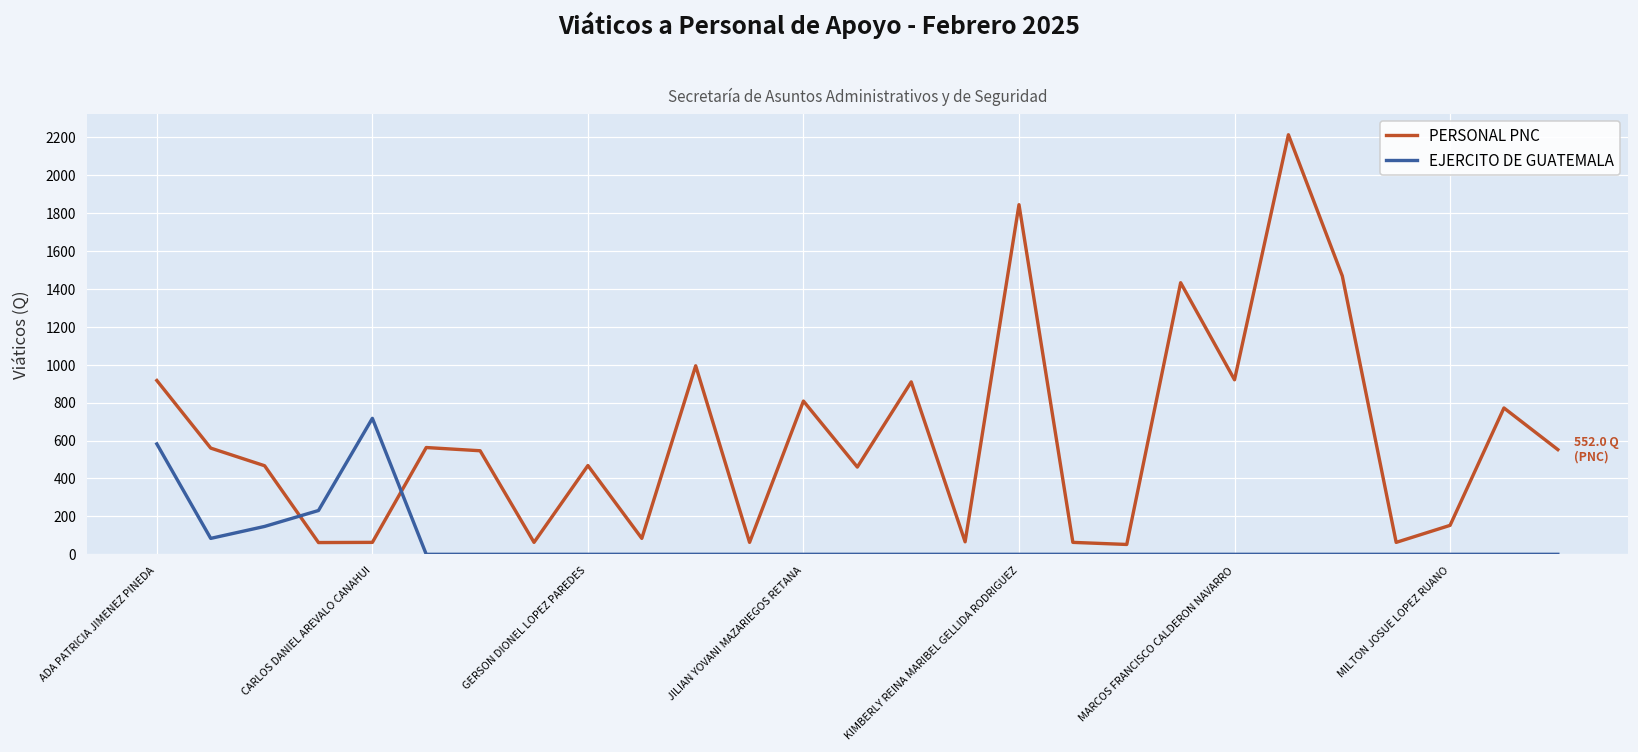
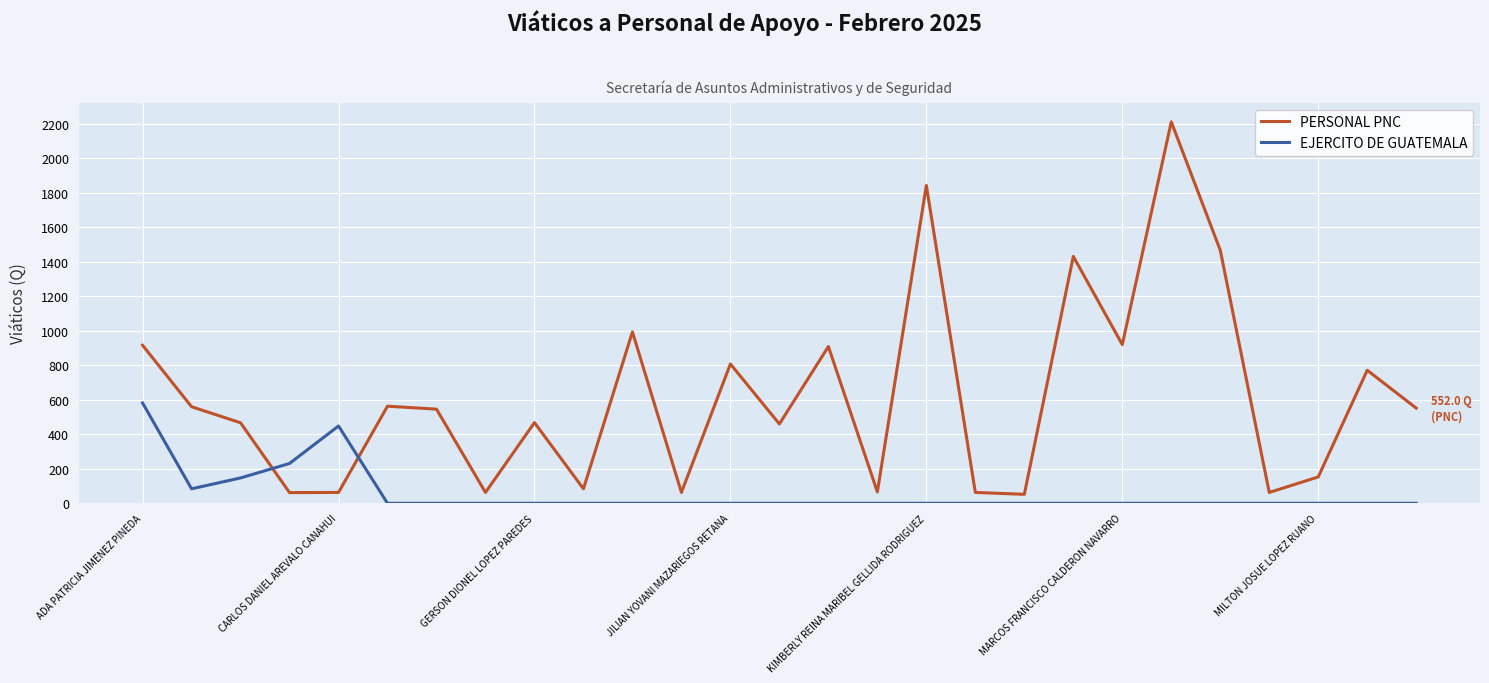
EJERCITO DE GUATEMALA, CARLOS DANIEL AREVALO CANAHUI: 720 -> 450
